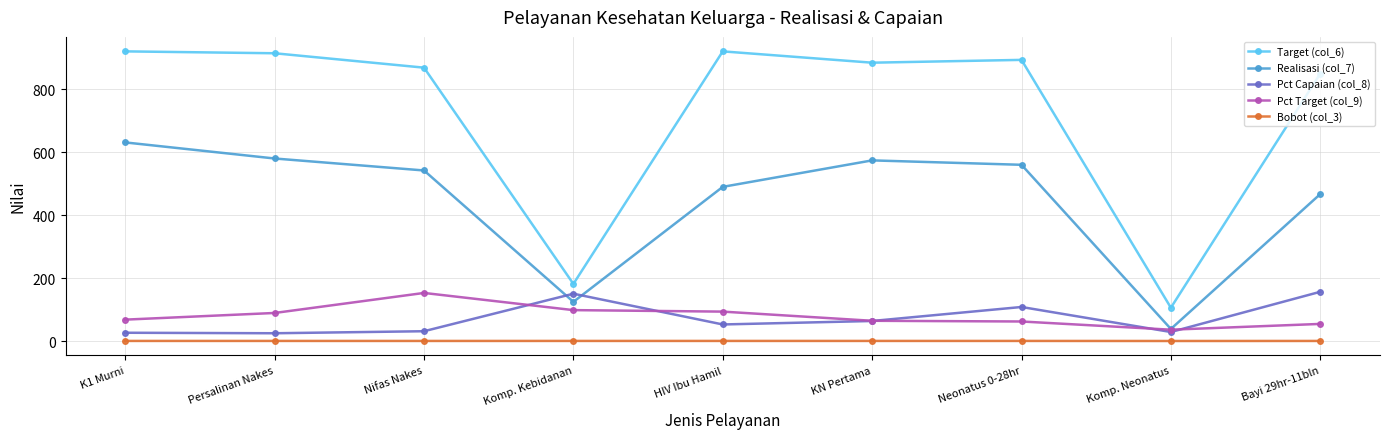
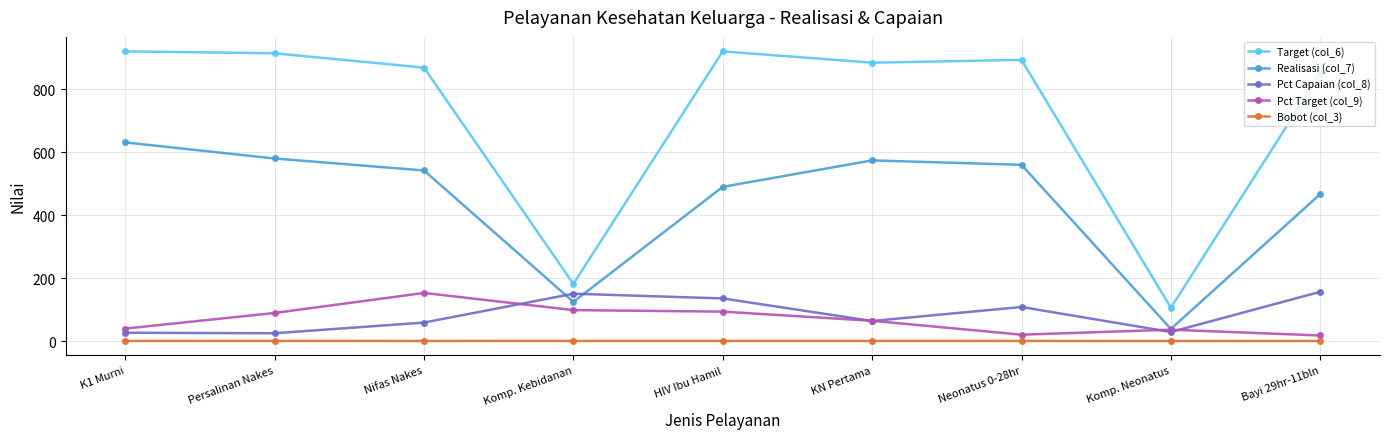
Pct Target (col_9), K1 Murni: 70 -> 40
Pct Capaian (col_8), Nifas Nakes: 30 -> 60
Pct Capaian (col_8), HIV Ibu Hamil: 50 -> 140
Pct Target (col_9), Neonatus 0-28hr: 60 -> 20
Pct Target (col_9), Bayi 29hr-11bln: 50 -> 20
